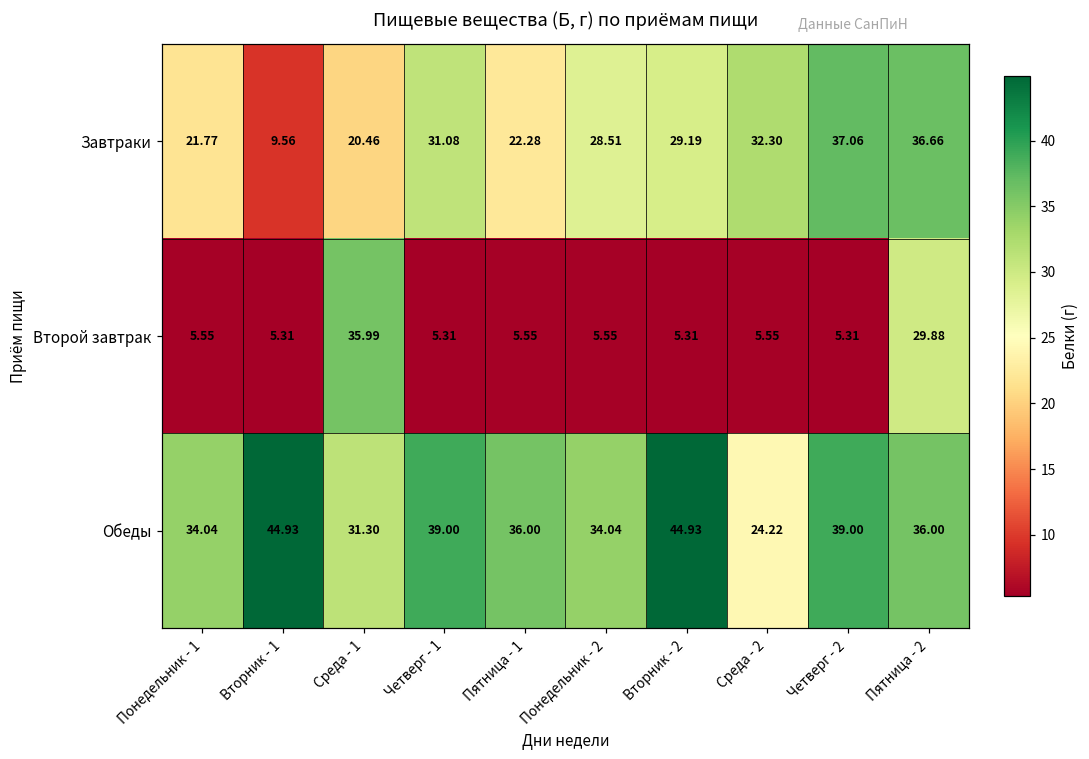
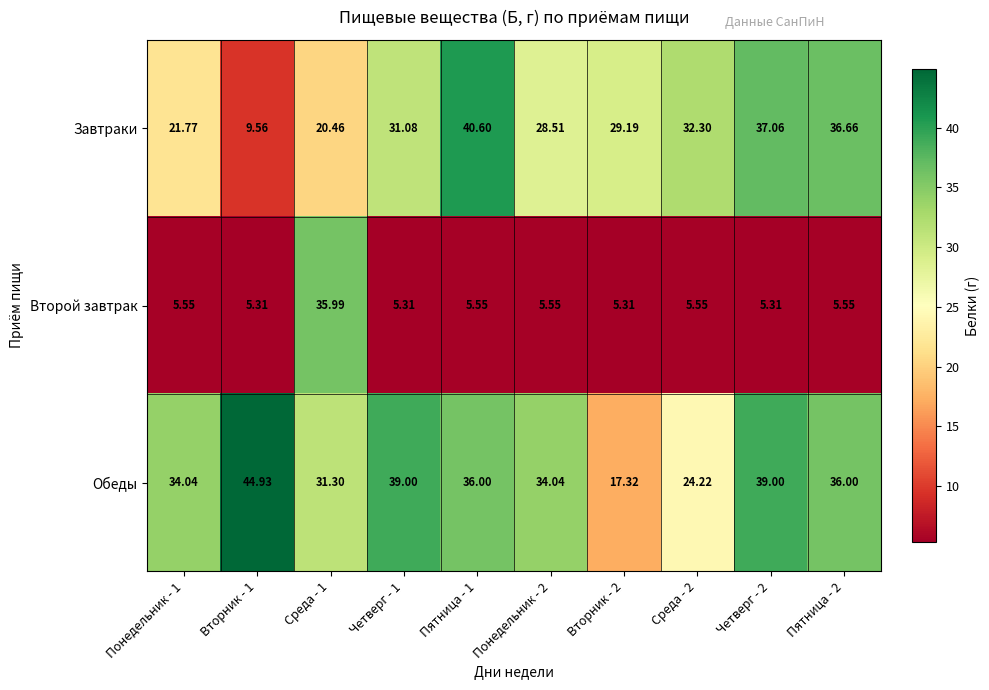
Завтраки, Пятница - 1: 22.28 -> 40.60
Второй завтрак, Пятница - 2: 29.88 -> 5.55
Обеды, Вторник - 2: 44.93 -> 17.32
